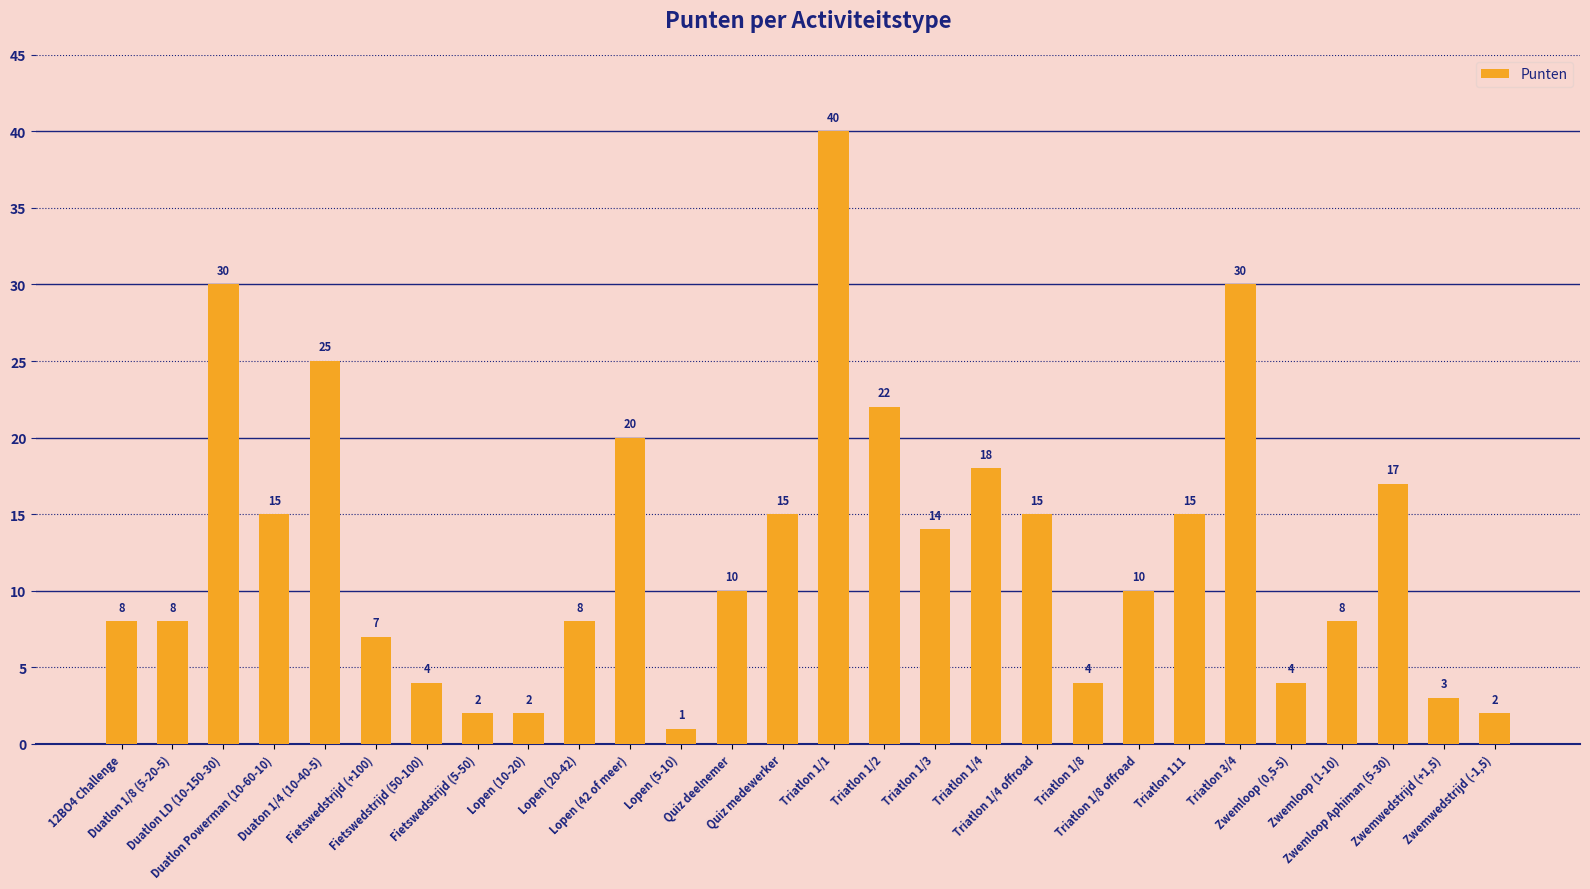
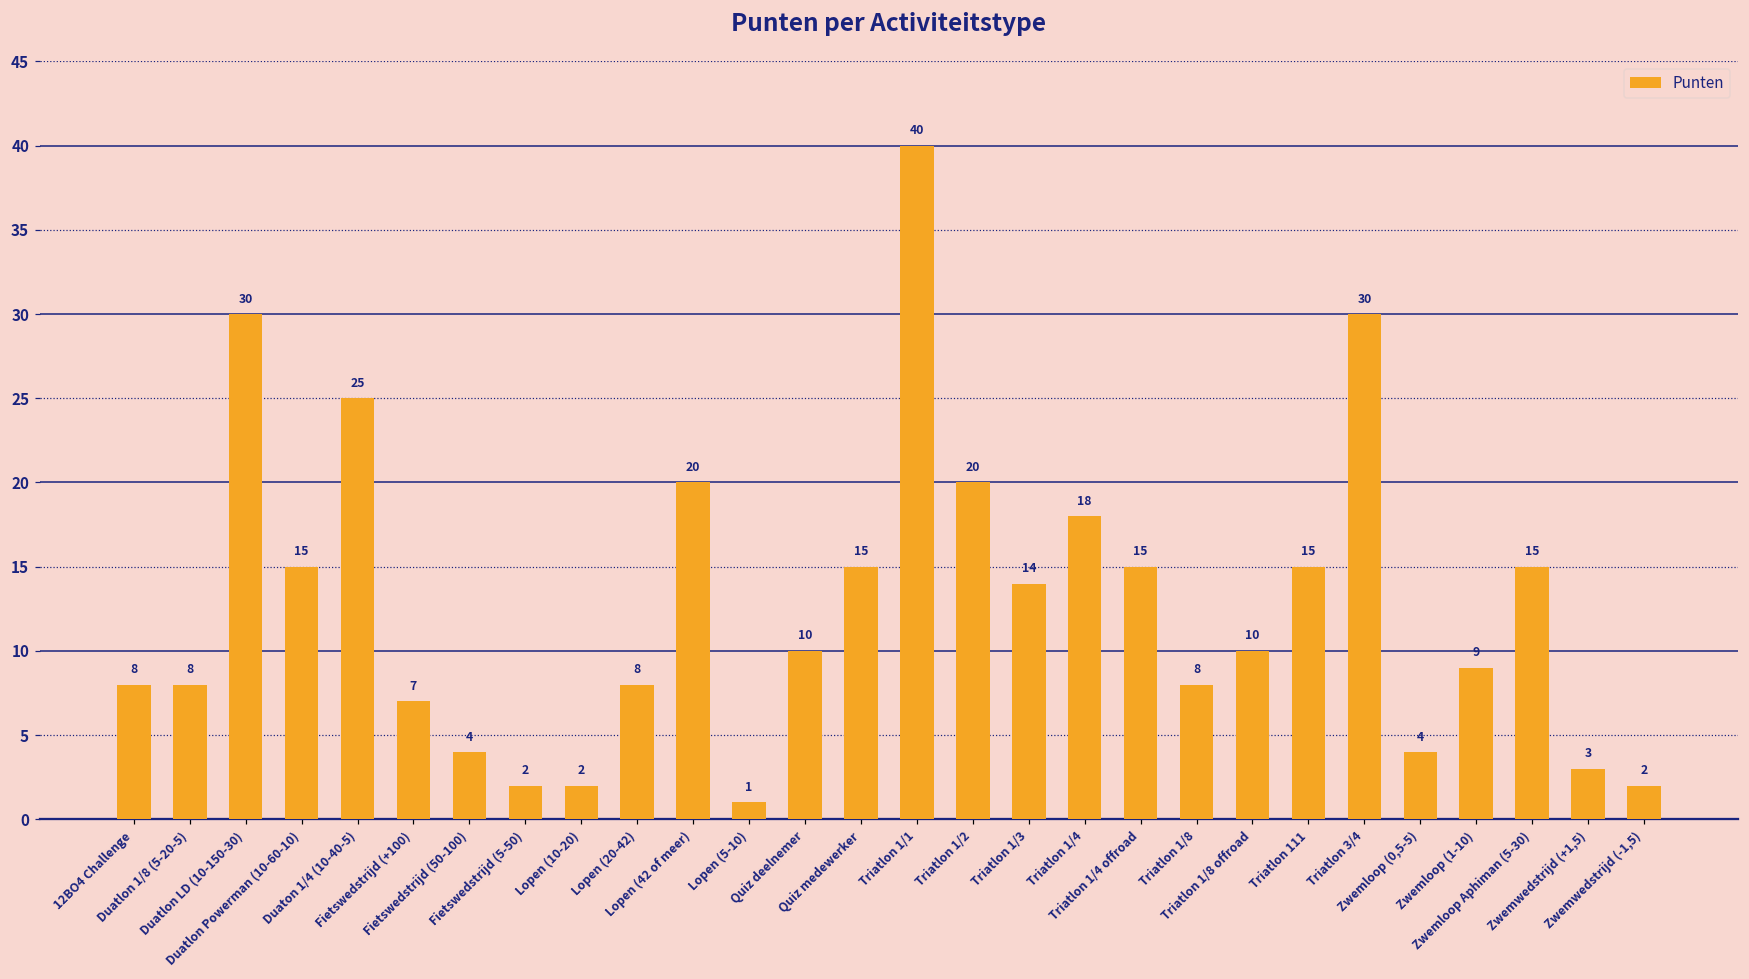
Triatlon 1/2: 22 -> 20
Triatlon 1/8: 4 -> 8
Zwemloop (1-10): 8 -> 9
Zwemloop Aphiman (5-30): 17 -> 15
